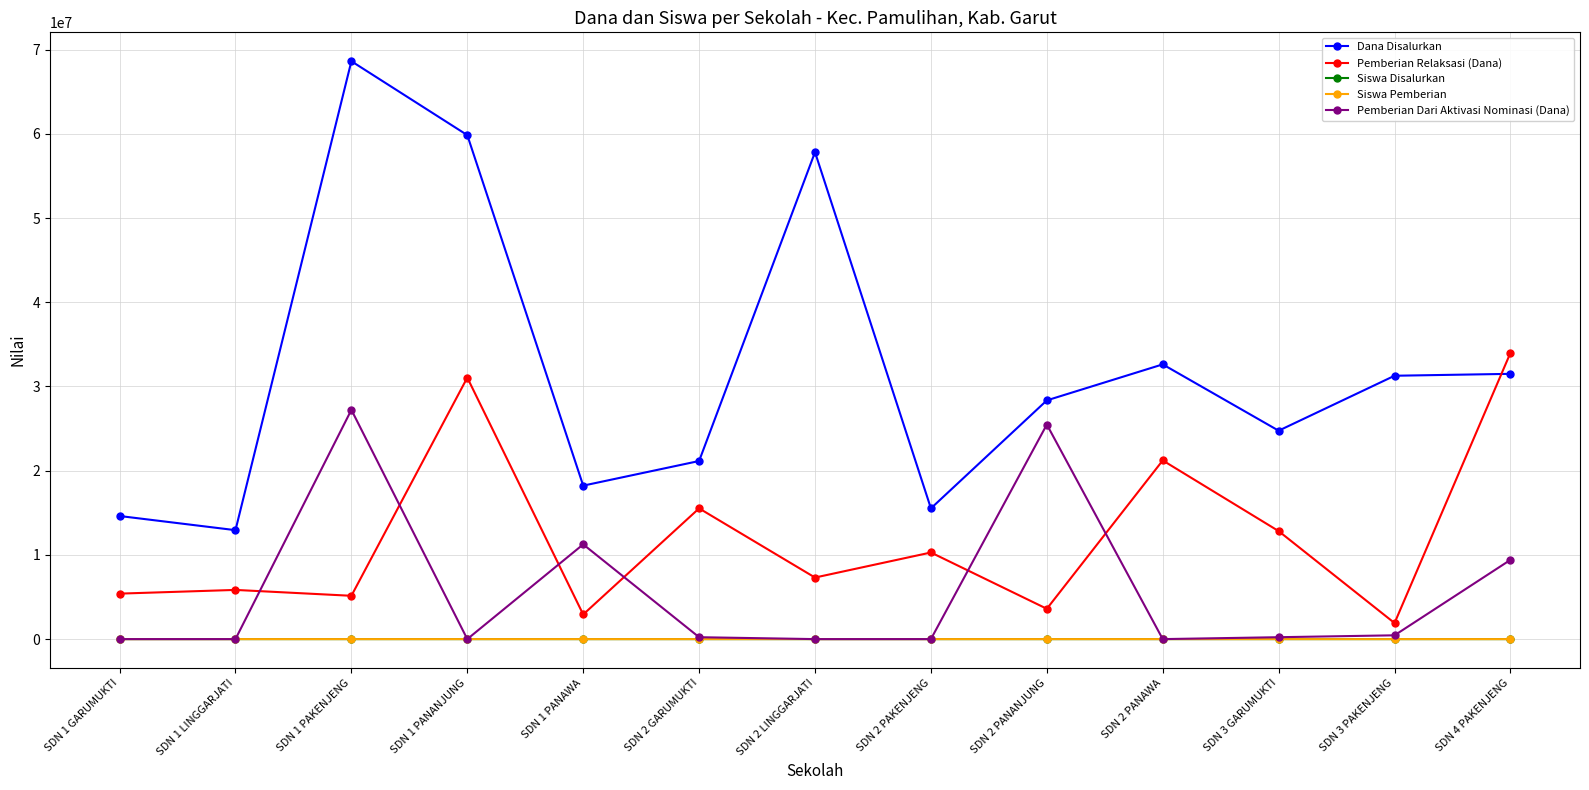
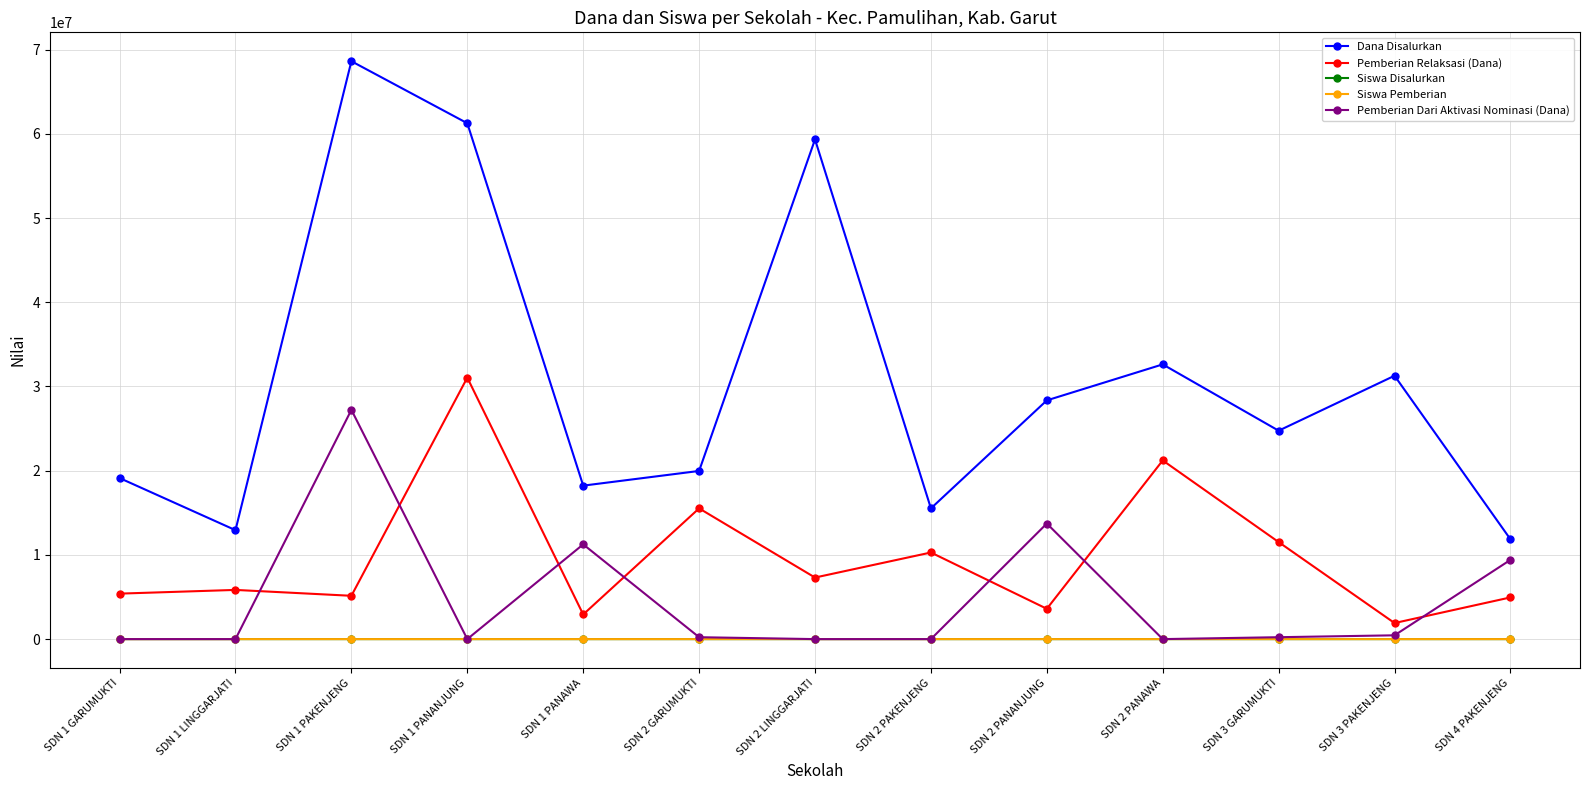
Dana Disalurkan, SDN 1 GARUMUKTI: 15000000 -> 19000000
Dana Disalurkan, SDN 1 PANANJUNG: 60000000 -> 61000000
Dana Disalurkan, SDN 2 GARUMUKTI: 21000000 -> 20000000
Dana Disalurkan, SDN 2 LINGGARJATI: 58000000 -> 59000000
Pemberian Dari Aktivasi Nominasi (Dana), SDN 2 PANANJUNG: 25000000 -> 14000000
Pemberian Relaksasi (Dana), SDN 3 GARUMUKTI: 13000000 -> 12000000
Dana Disalurkan, SDN 4 PAKENJENG: 32000000 -> 12000000
Pemberian Relaksasi (Dana), SDN 4 PAKENJENG: 34000000 -> 5000000
